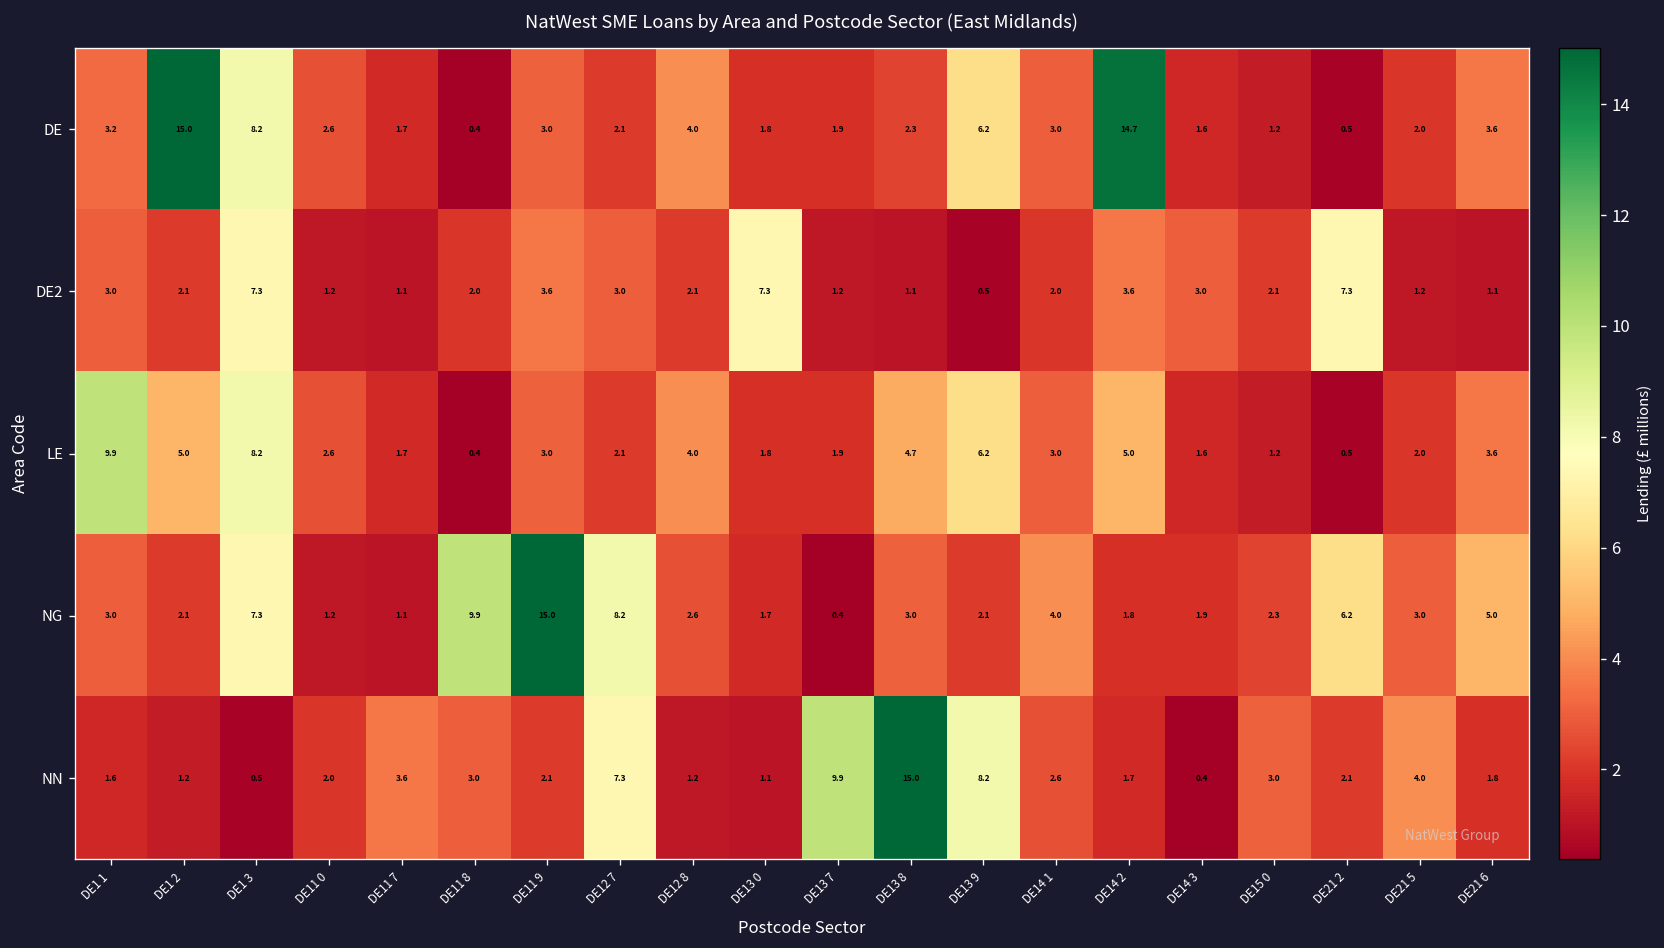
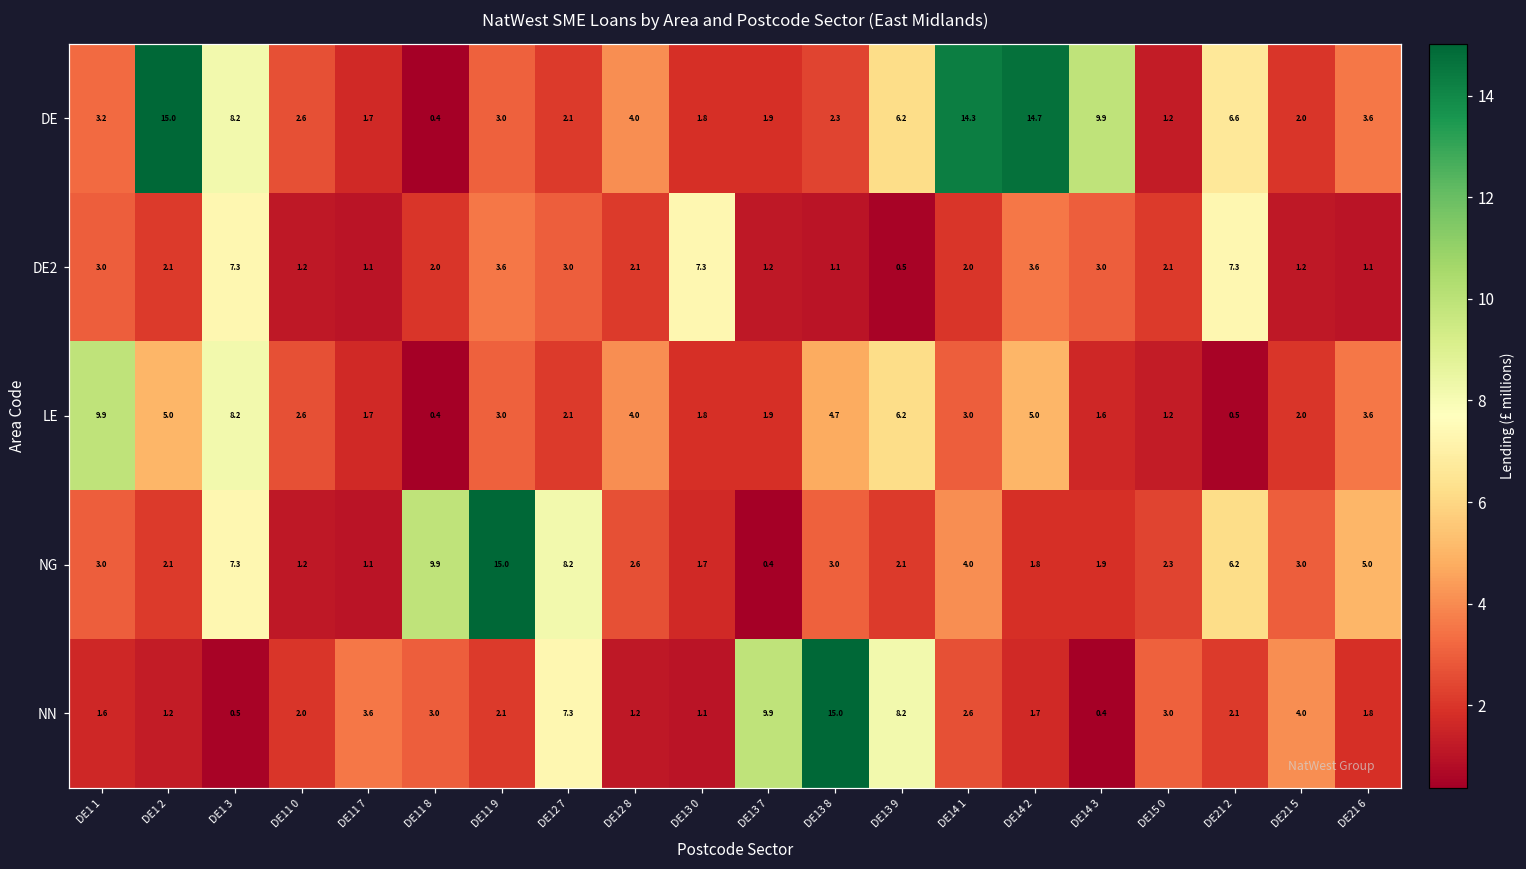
DE, DE14 1: 3.0 -> 14.3
DE, DE14 3: 1.6 -> 9.9
DE, DE21 2: 0.5 -> 6.6
